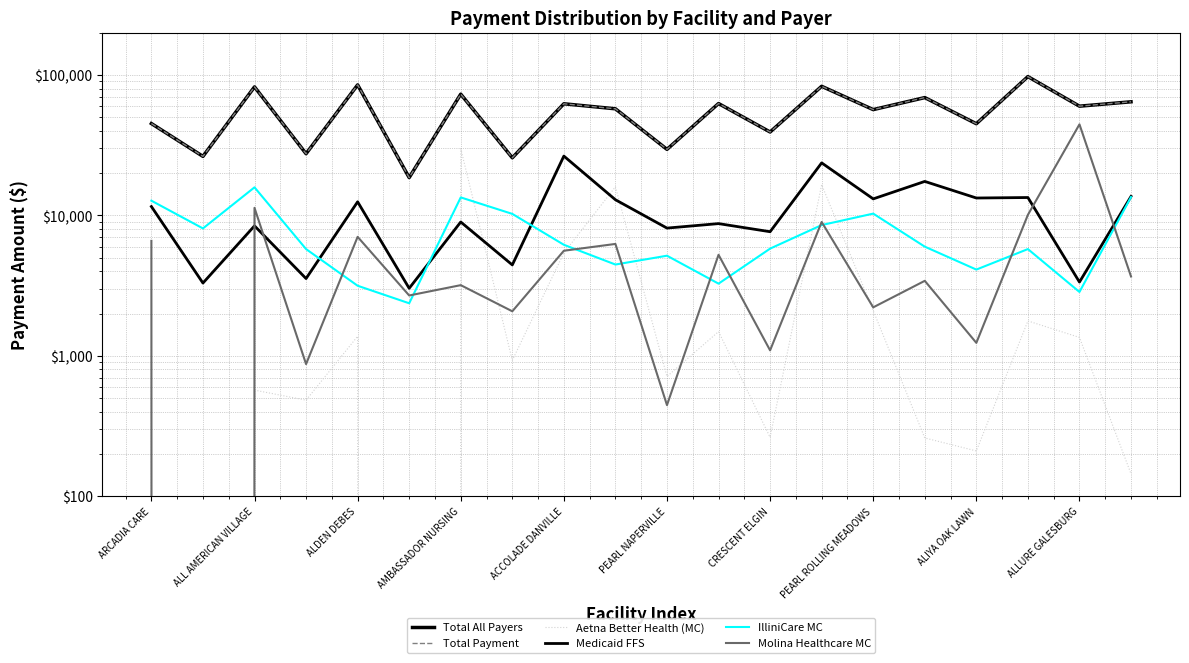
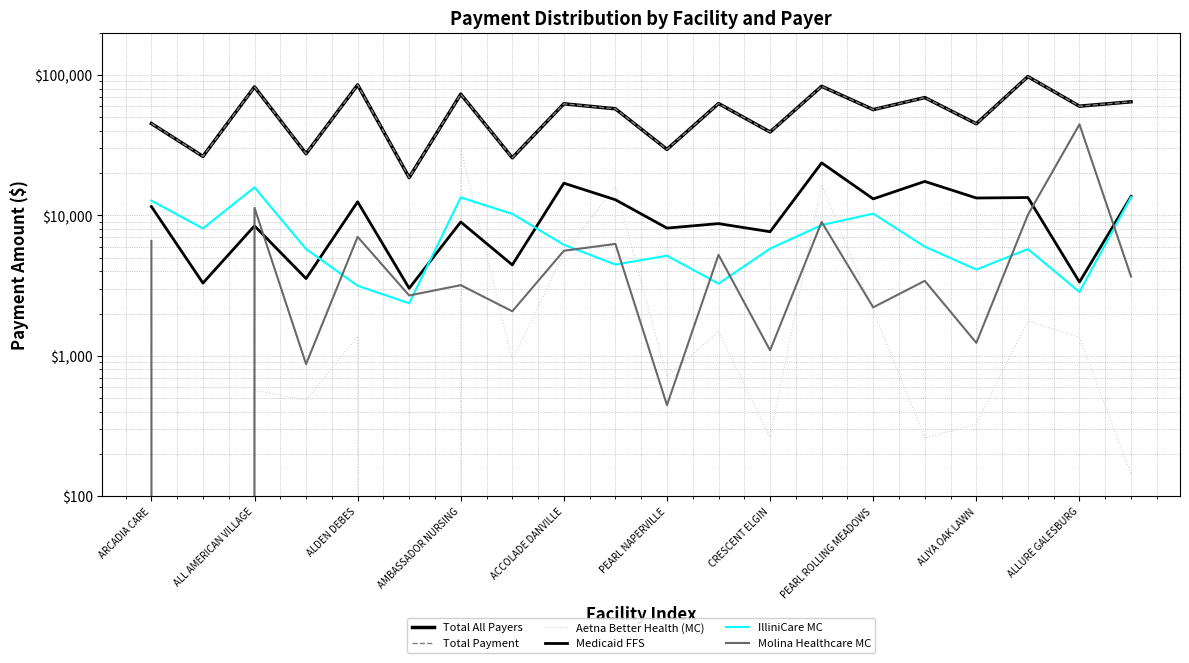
Medicaid FFS, ACCOLADE DANVILLE: $26,000 -> $17,000
Aetna Better Health (MC), ALIYA OAK LAWN: $210 -> $330
